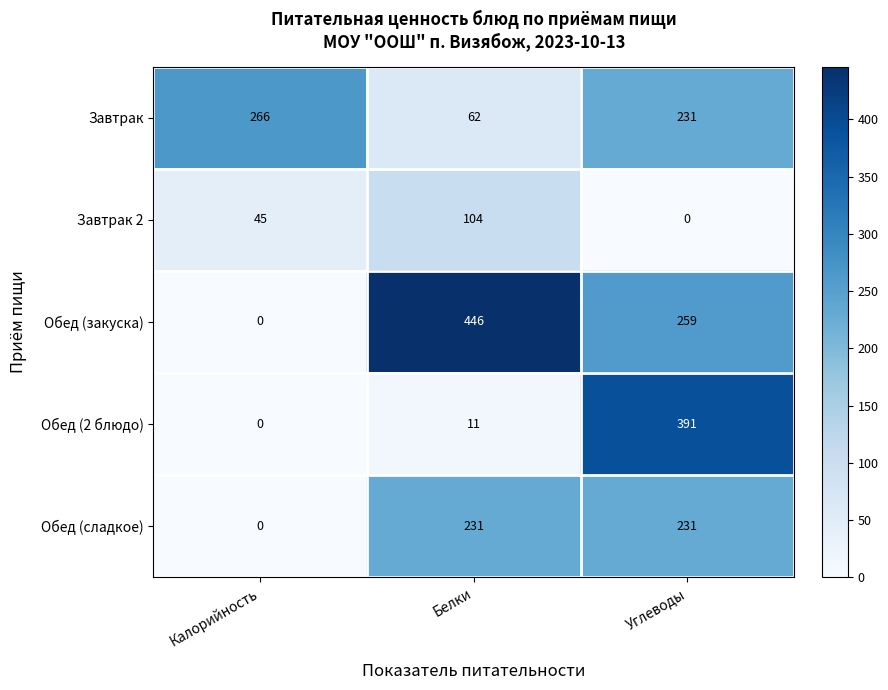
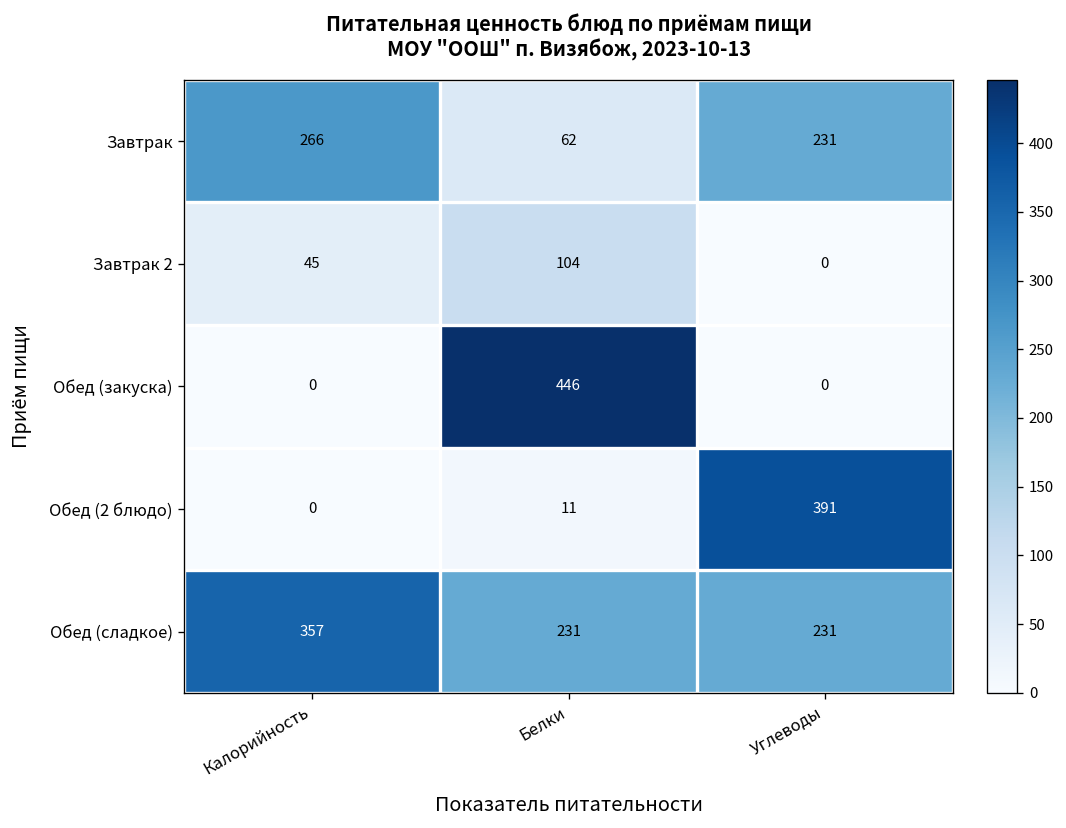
Обед (закуска), Углеводы: 259 -> 0
Обед (сладкое), Калорийность: 0 -> 357
